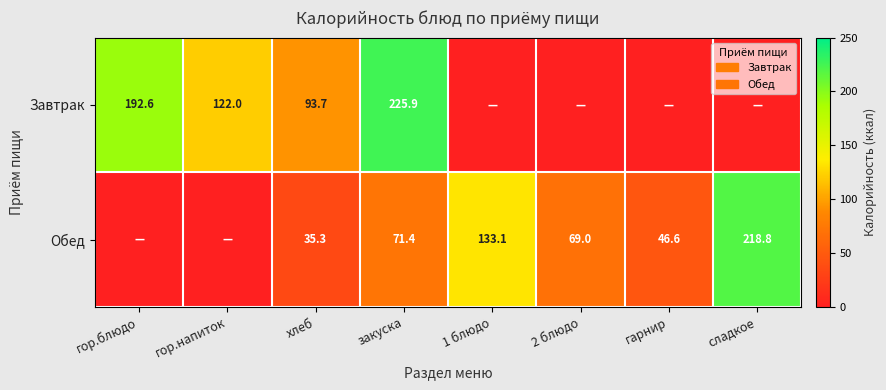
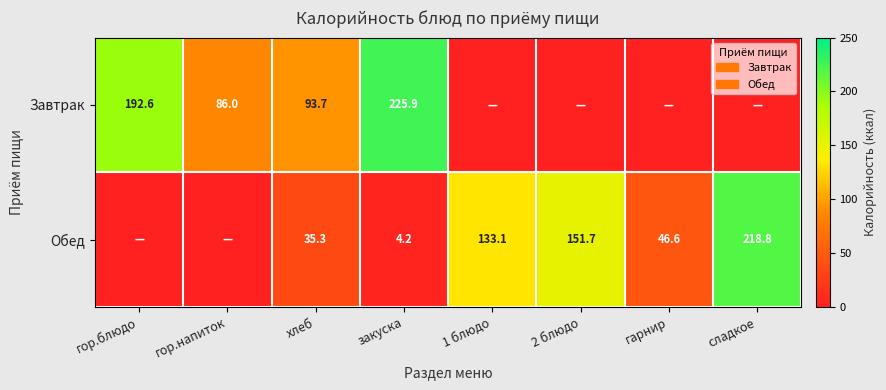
Завтрак, гор.напиток: 122.0 -> 86.0
Обед, закуска: 71.4 -> 4.2
Обед, 2 блюдо: 69.0 -> 151.7
